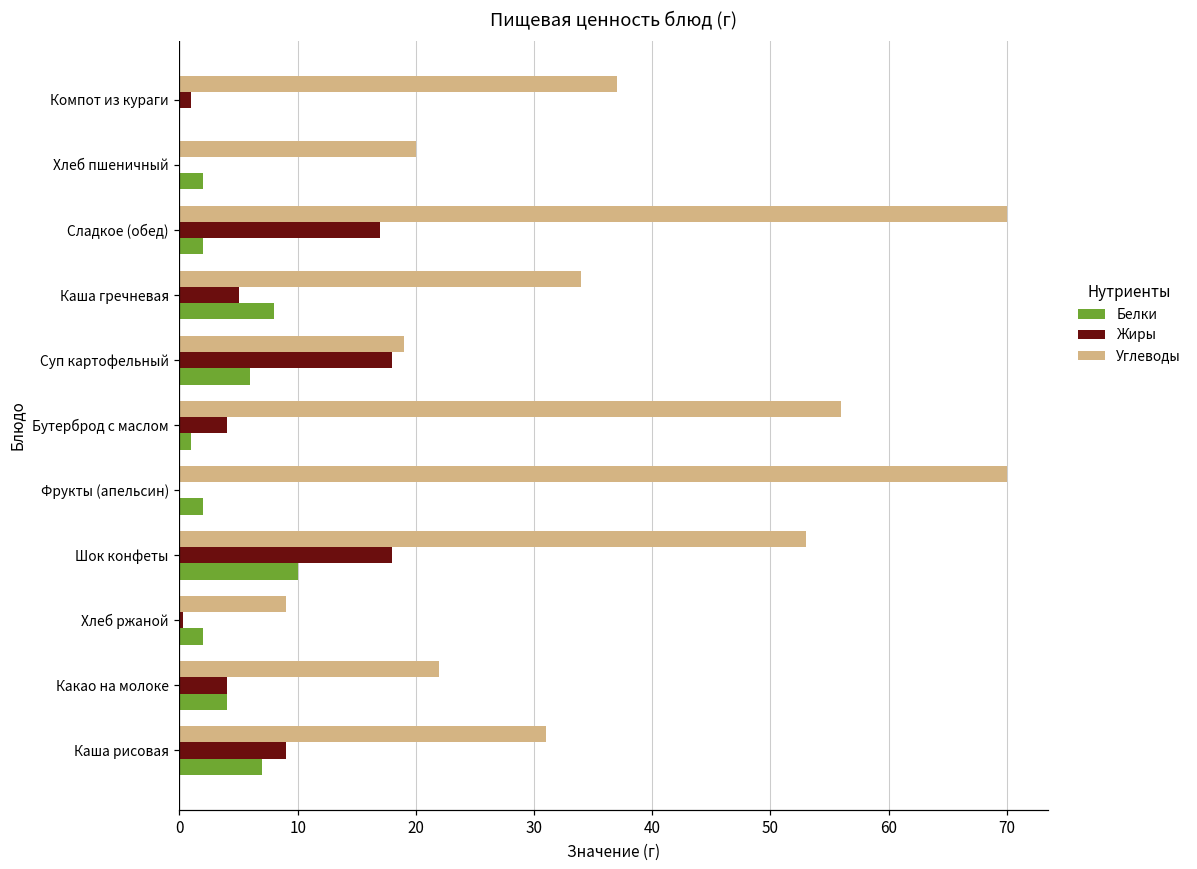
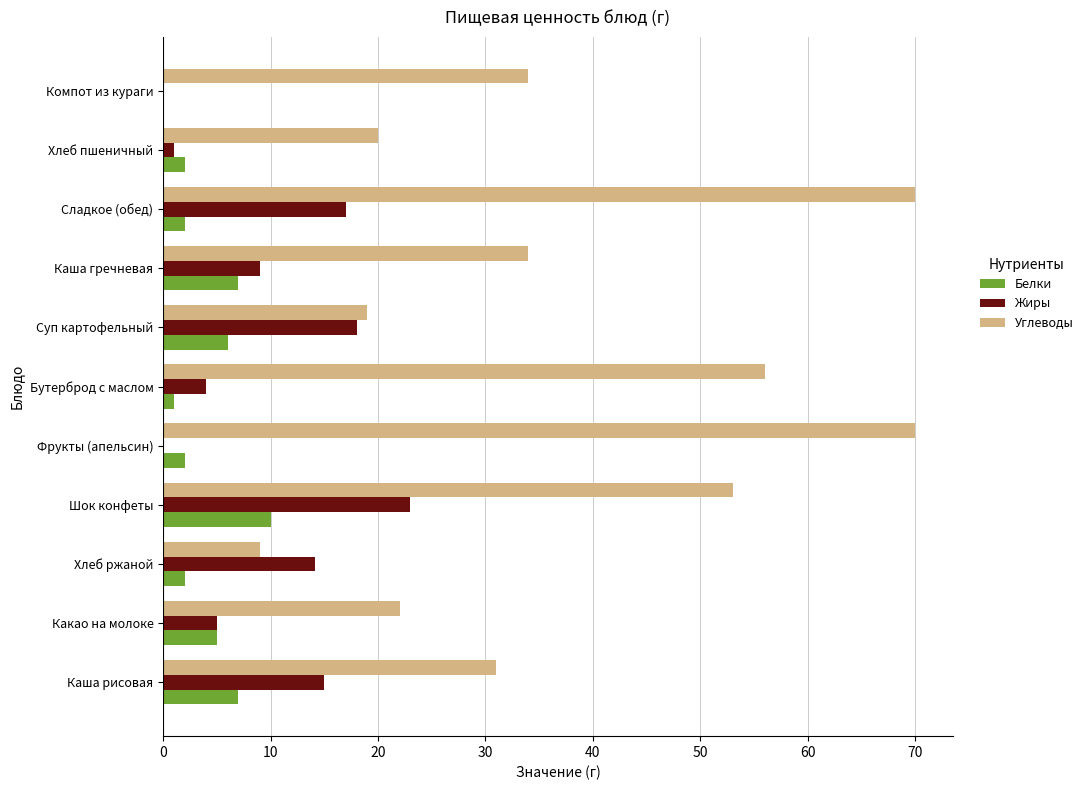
Углеводы, Компот из кураги: 37 -> 34
Жиры, Компот из кураги: 1 -> 0
Жиры, Хлеб пшеничный: 0 -> 1
Жиры, Каша гречневая: 5 -> 9
Белки, Каша гречневая: 8 -> 7
Жиры, Шок конфеты: 18 -> 23
Жиры, Хлеб ржаной: 0.3 -> 14.1
Жиры, Какао на молоке: 4 -> 5
Белки, Какао на молоке: 4 -> 5
Жиры, Каша рисовая: 9 -> 15
